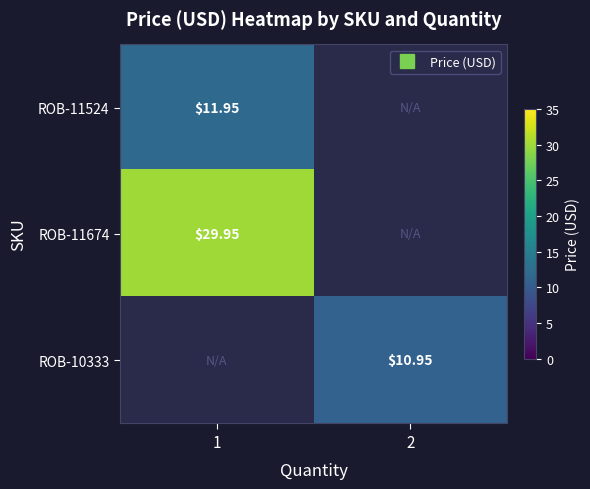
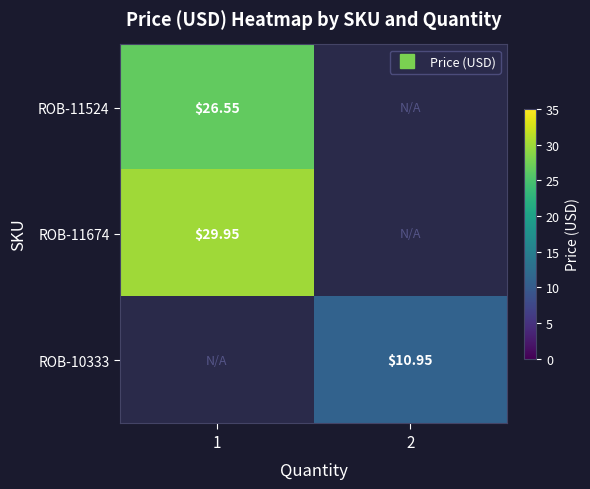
ROB-11524, 1: $11.95 -> $26.55
